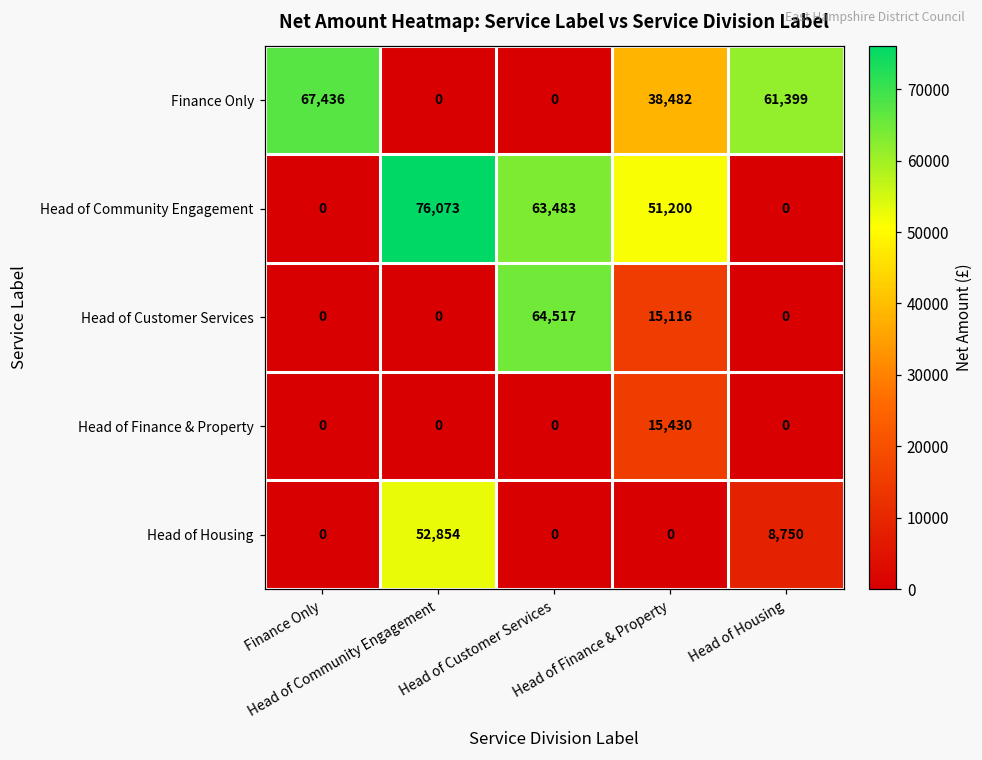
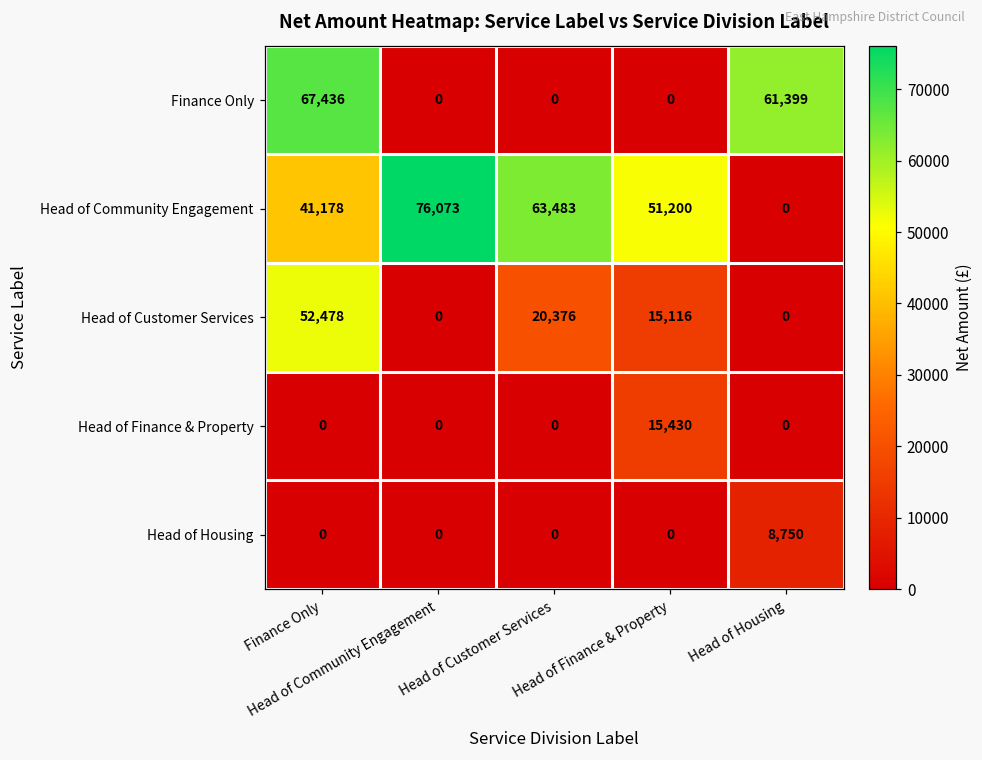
Finance Only, Head of Finance & Property: 38,482 -> 0
Head of Community Engagement, Finance Only: 0 -> 41,178
Head of Customer Services, Finance Only: 0 -> 52,478
Head of Customer Services, Head of Customer Services: 64,517 -> 20,376
Head of Housing, Head of Community Engagement: 52,854 -> 0
